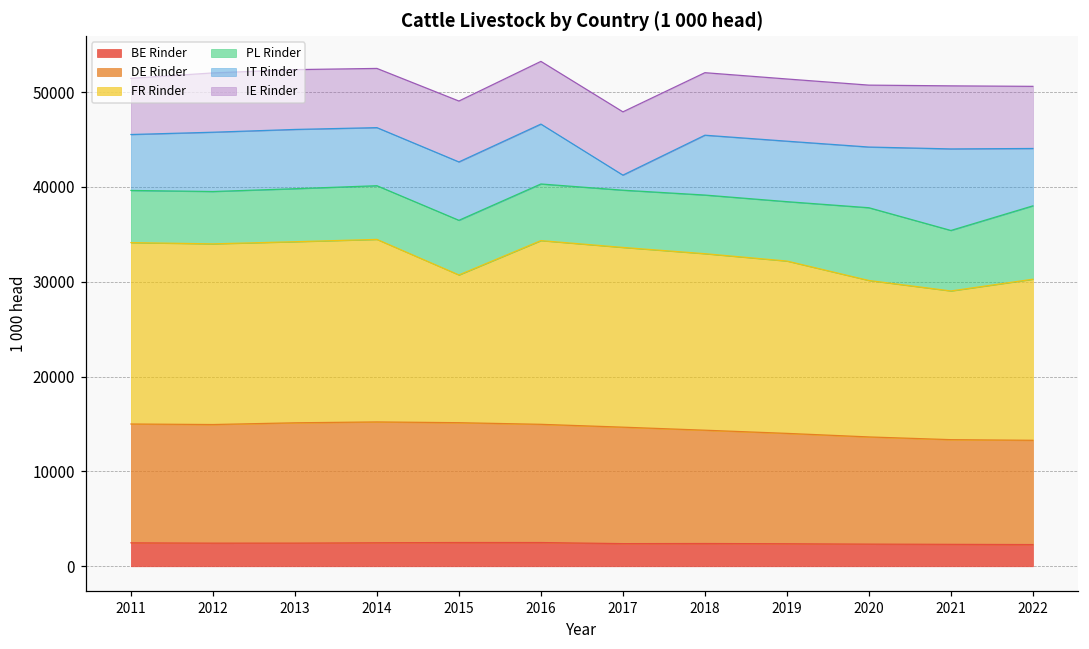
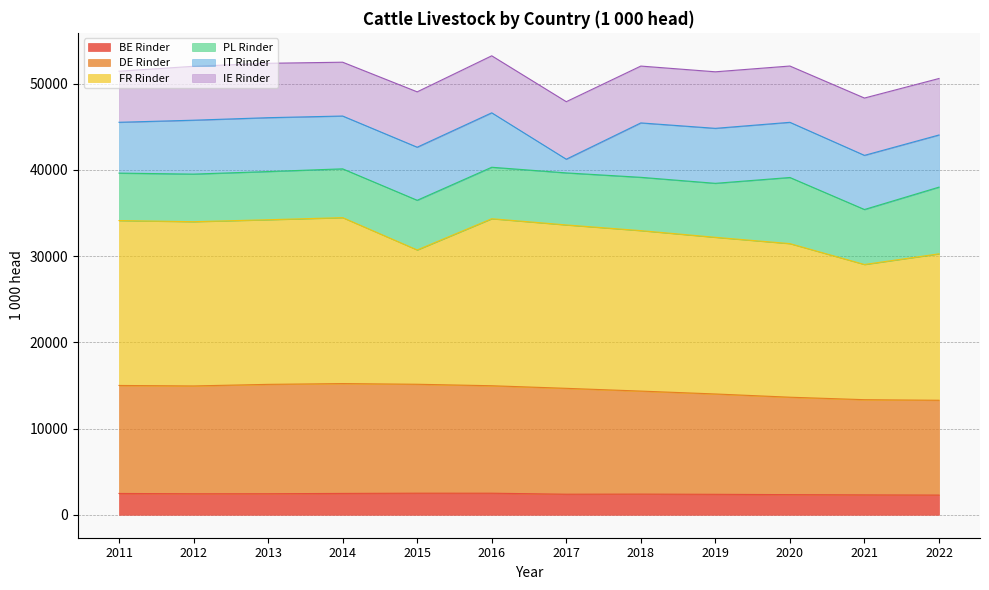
FR Rinder, 2020: 16000 -> 18000
IT Rinder, 2021: 9000 -> 6000
